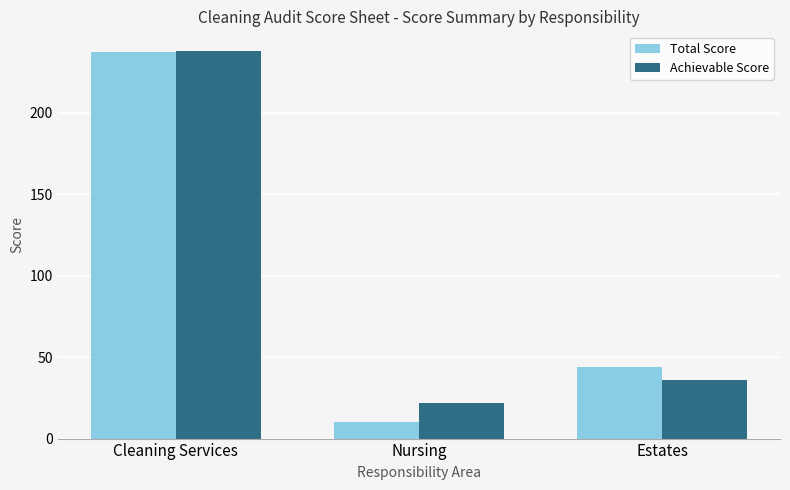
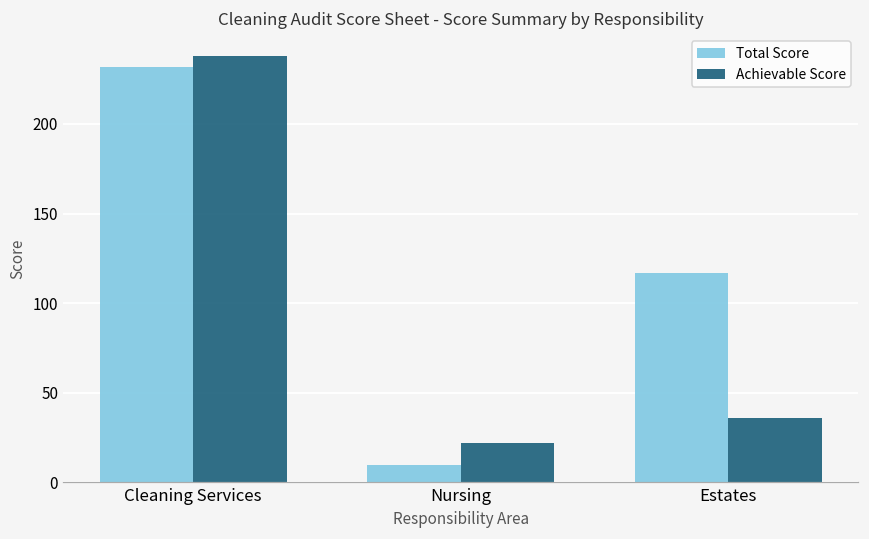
Total Score, Cleaning Services: 237 -> 232
Total Score, Estates: 44 -> 117
